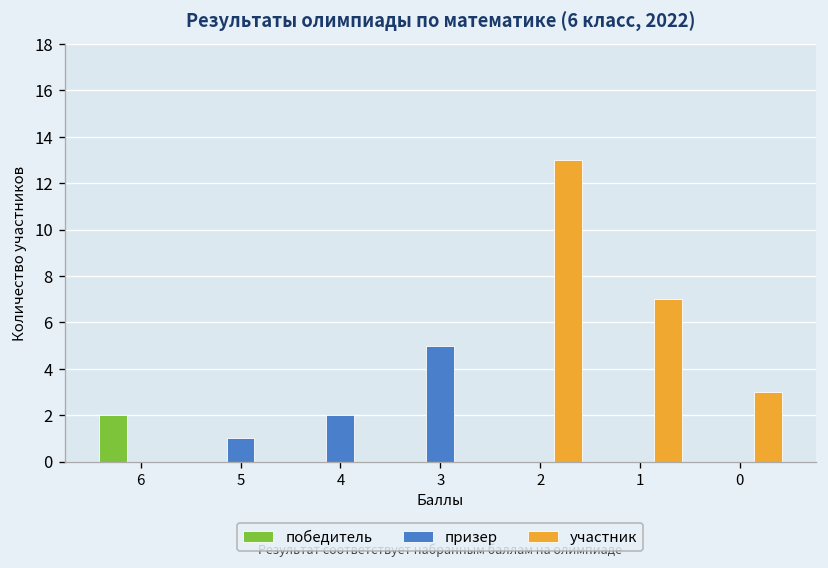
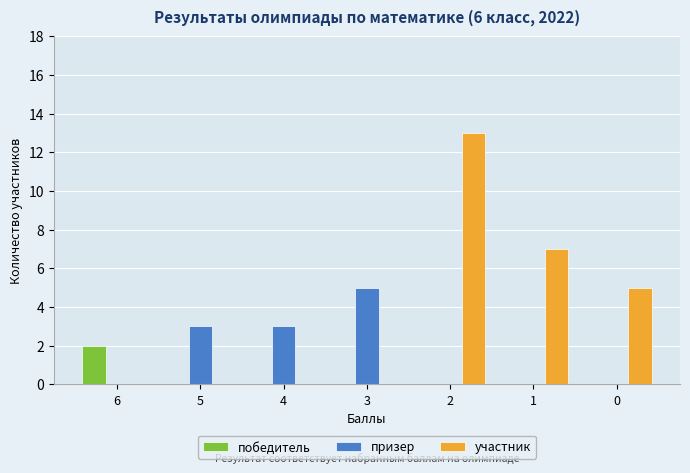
призер, 5: 1 -> 3
призер, 4: 2 -> 3
участник, 0: 3 -> 5
